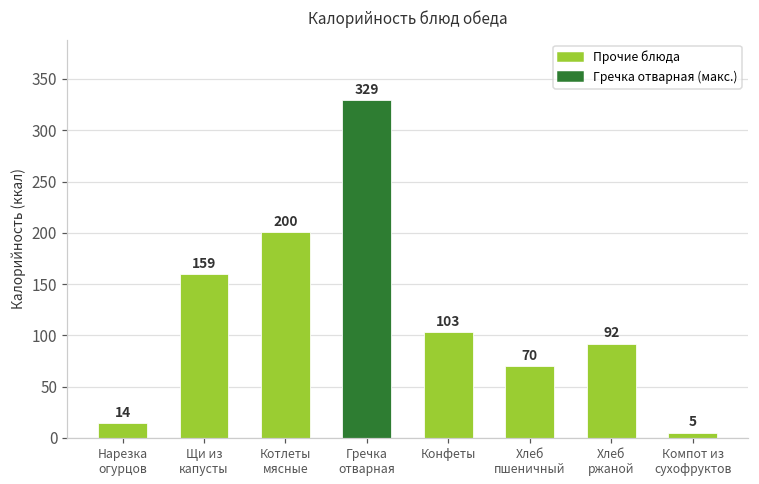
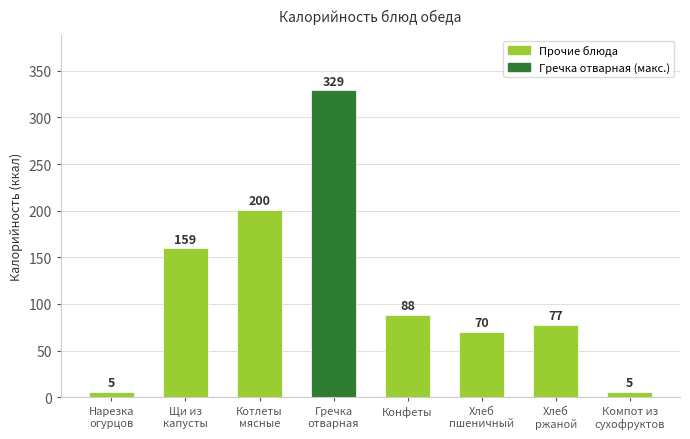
Нарезка огурцов: 14 -> 5
Конфеты: 103 -> 88
Хлеб ржаной: 92 -> 77
